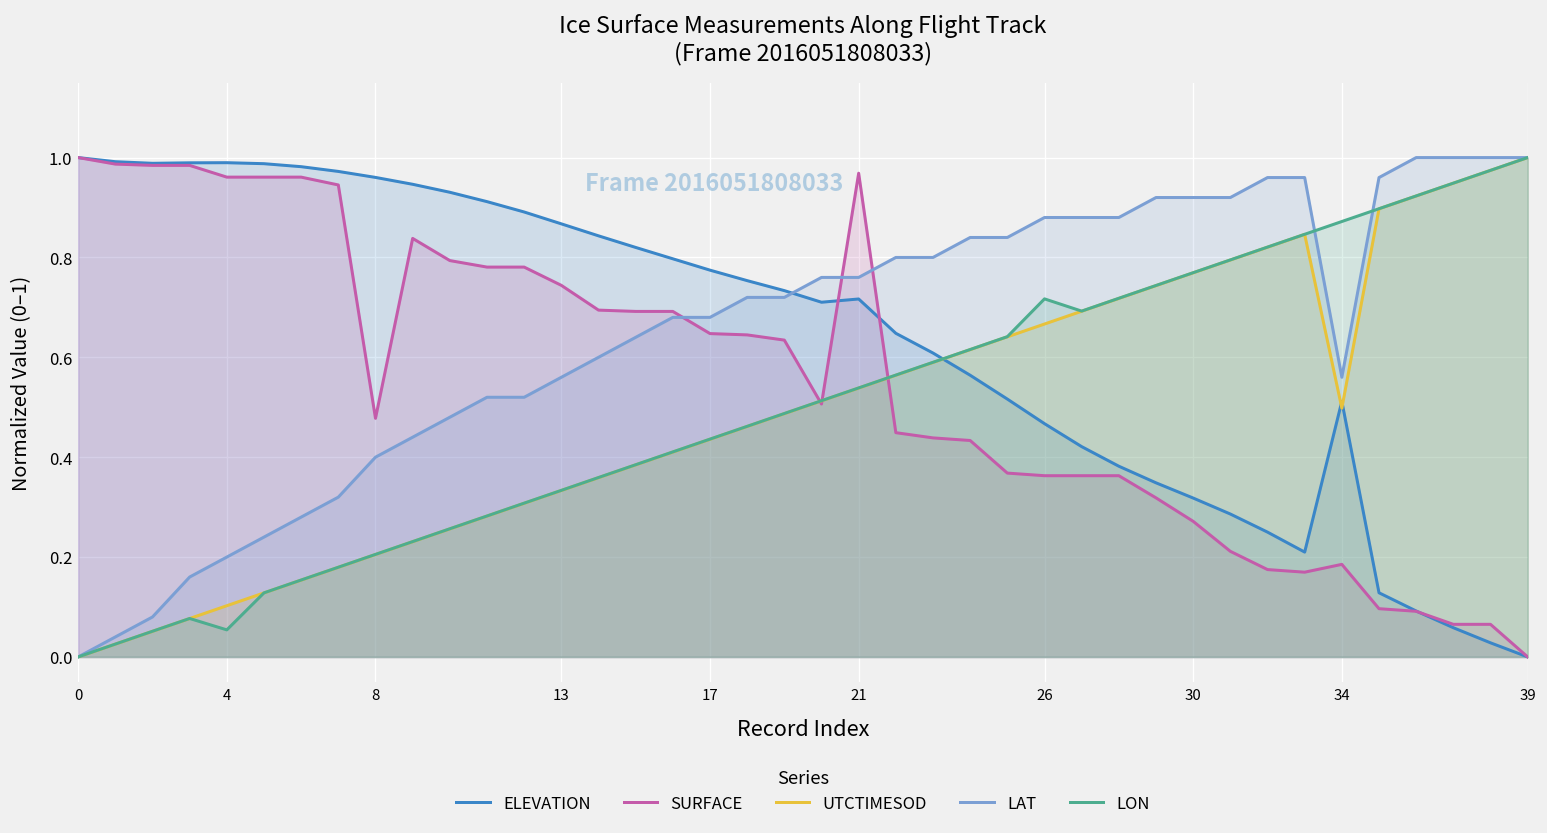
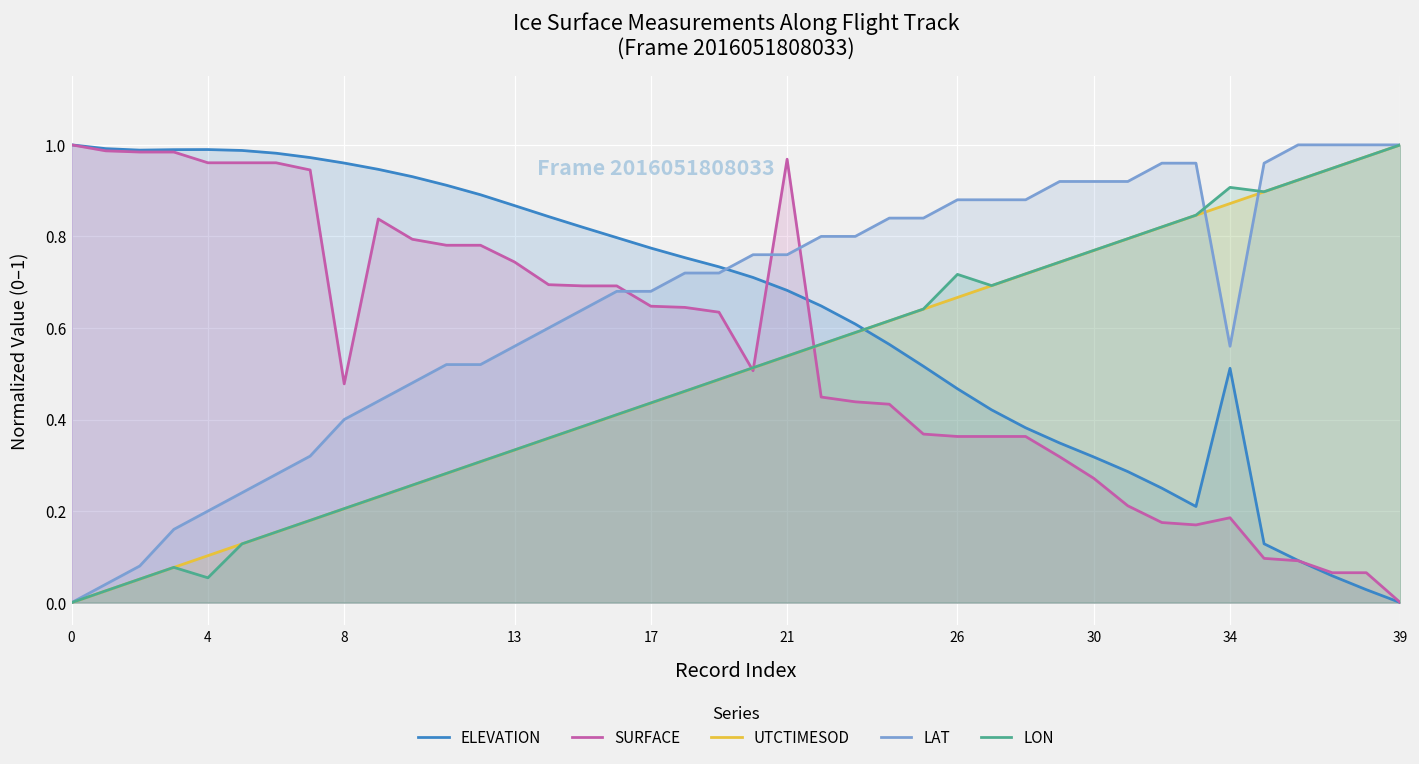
ELEVATION, 21: 0.72 -> 0.68
UTCTIMESOD, 34: 0.50 -> 0.87
LON, 34: 0.87 -> 0.91
